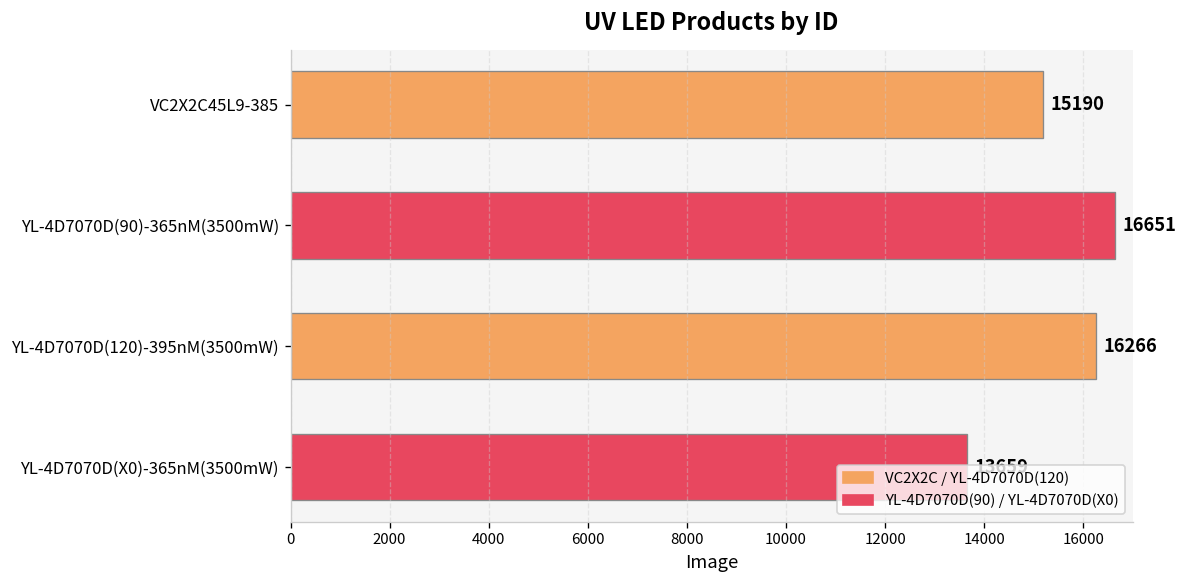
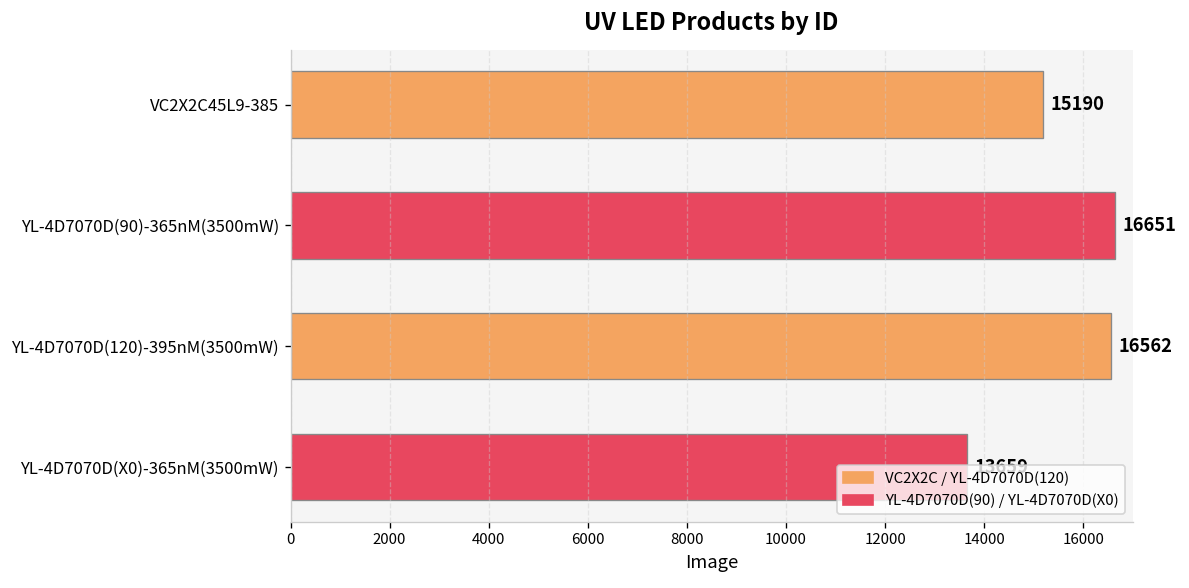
YL-4D7070D(120)-395nM(3500mW): 16266 -> 16562
